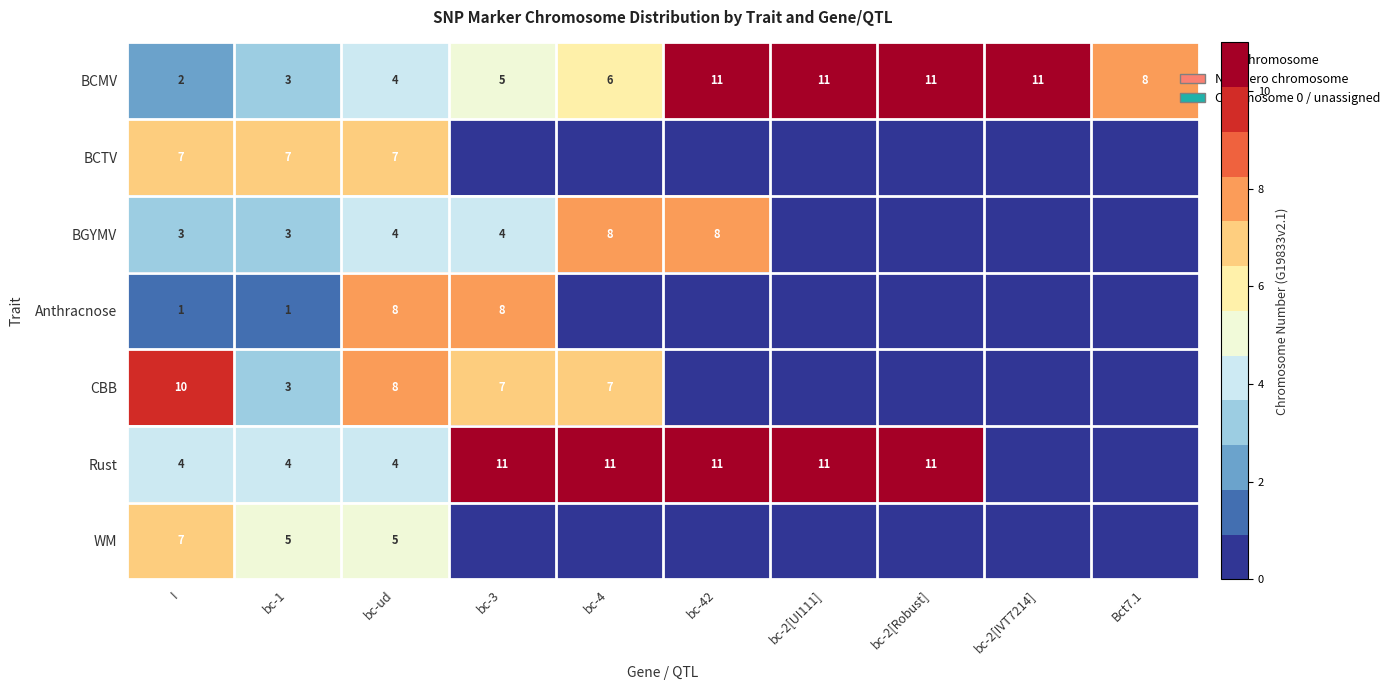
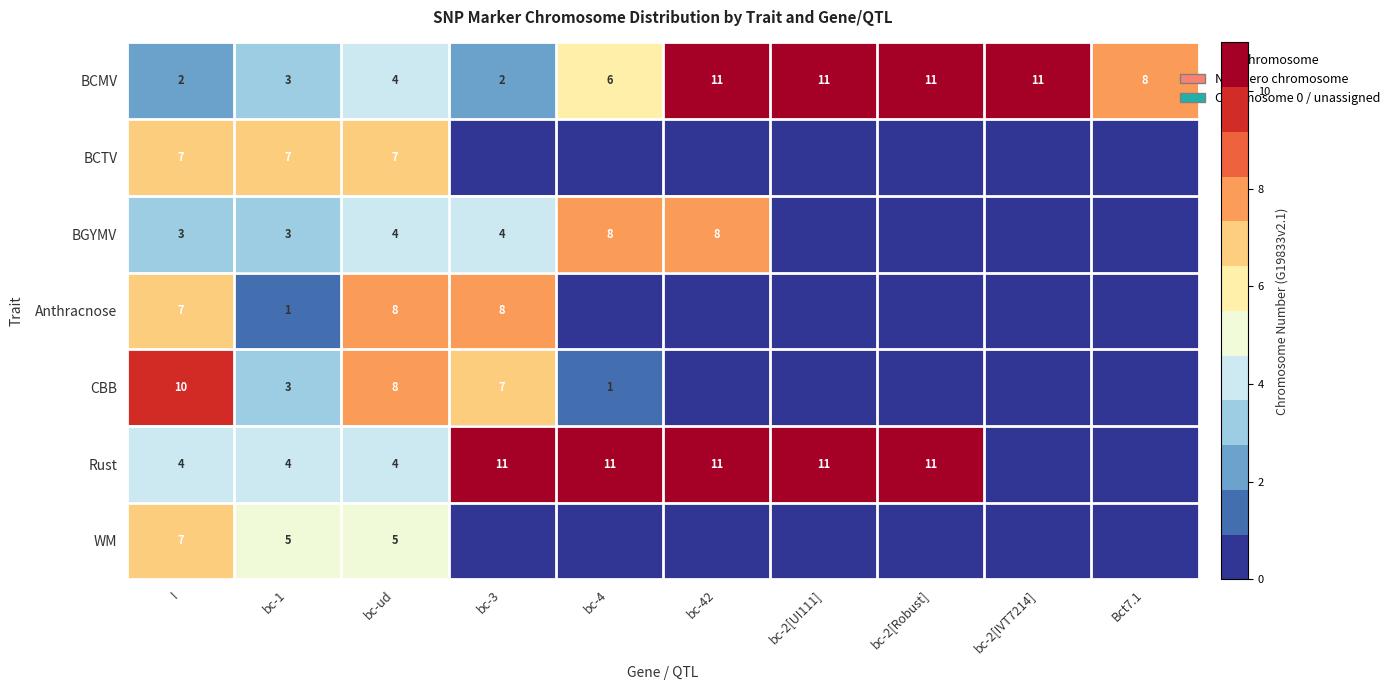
BCMV, bc-3: 5 -> 2
Anthracnose, I: 1 -> 7
CBB, bc-4: 7 -> 1
